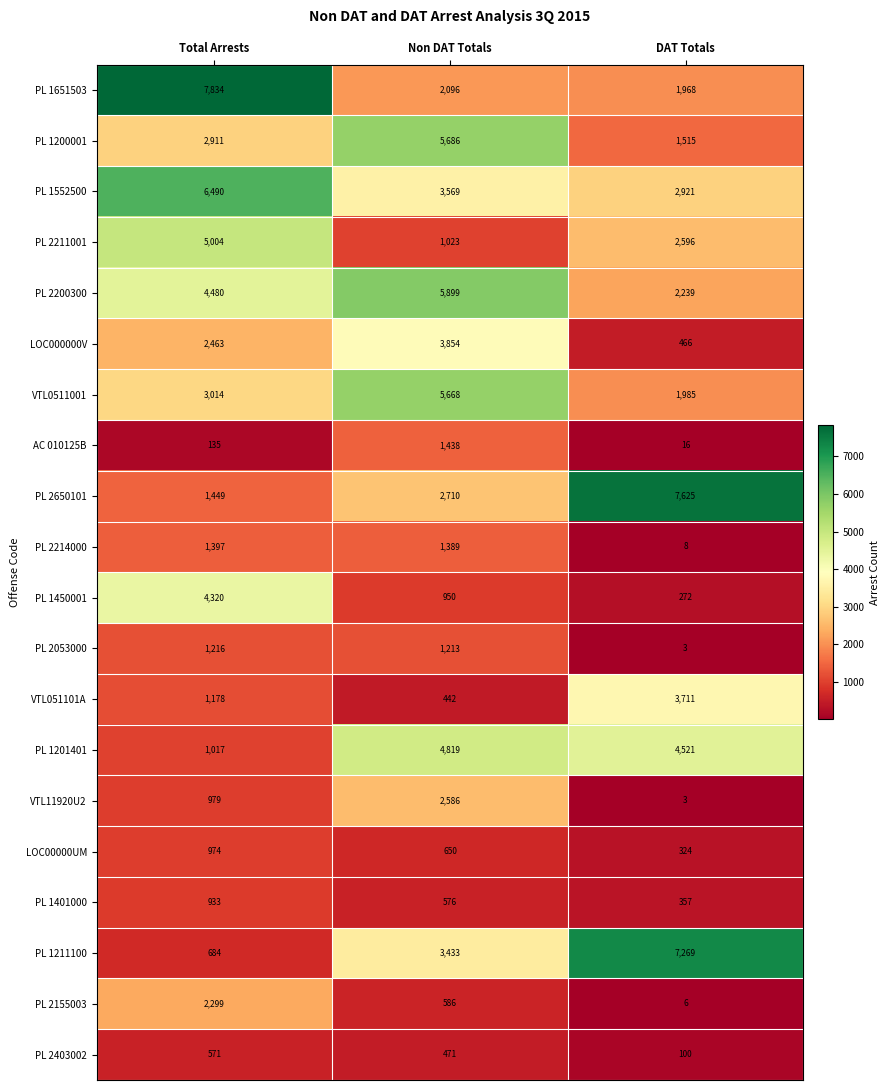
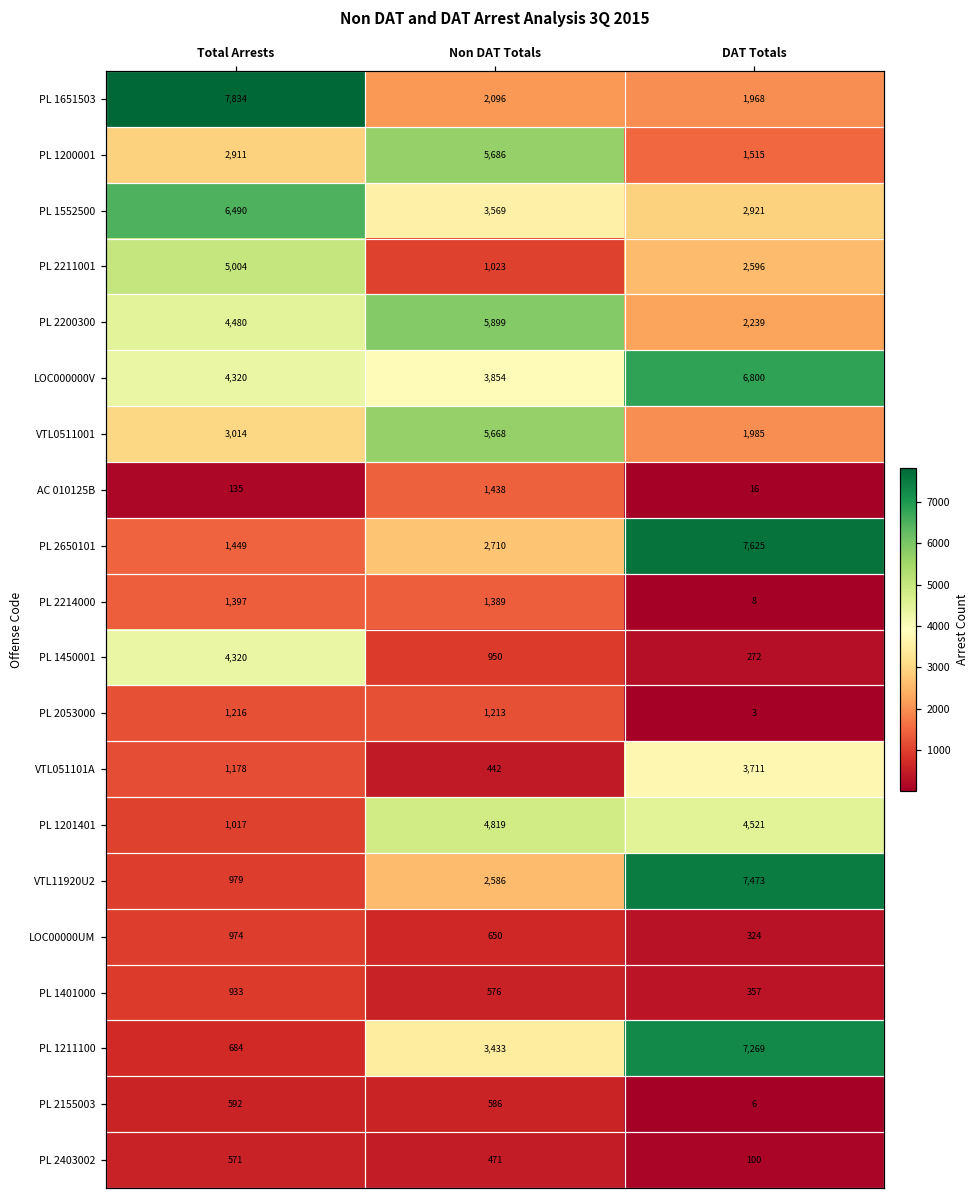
LOC000000V, Total Arrests: 2,463 -> 4,320
LOC000000V, DAT Totals: 466 -> 6,800
VTL11920U2, DAT Totals: 3 -> 7,473
PL 2155003, Total Arrests: 2,299 -> 592
